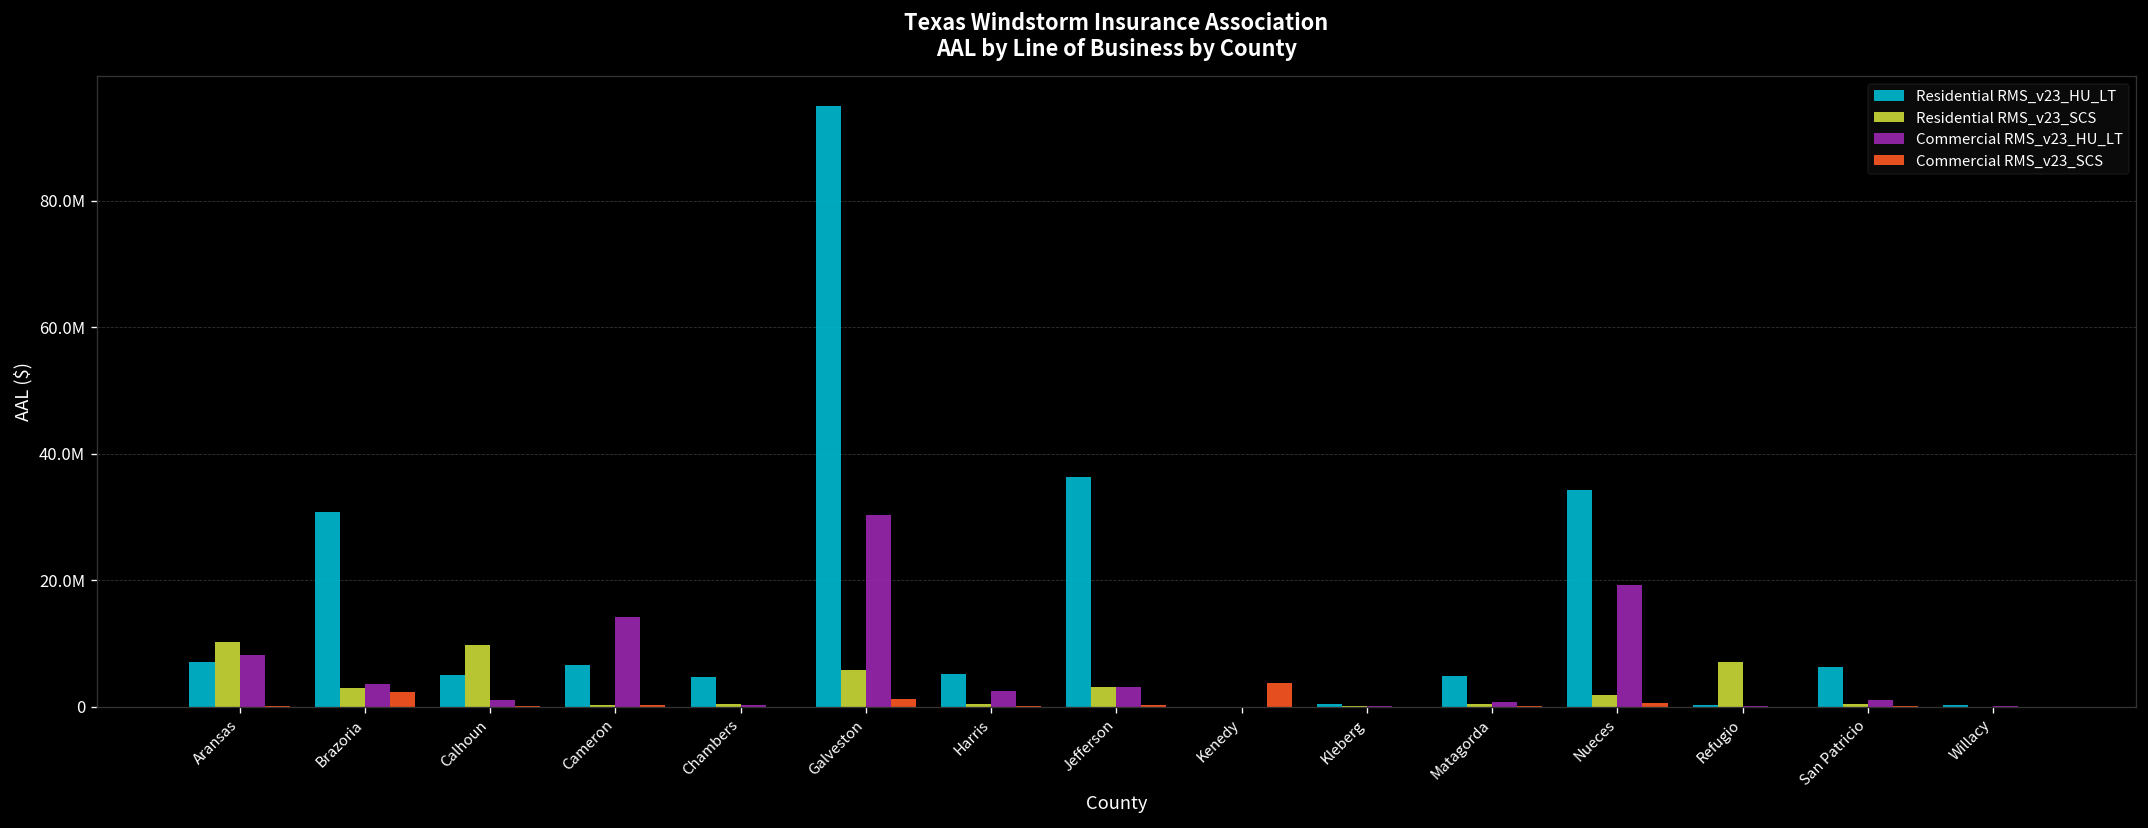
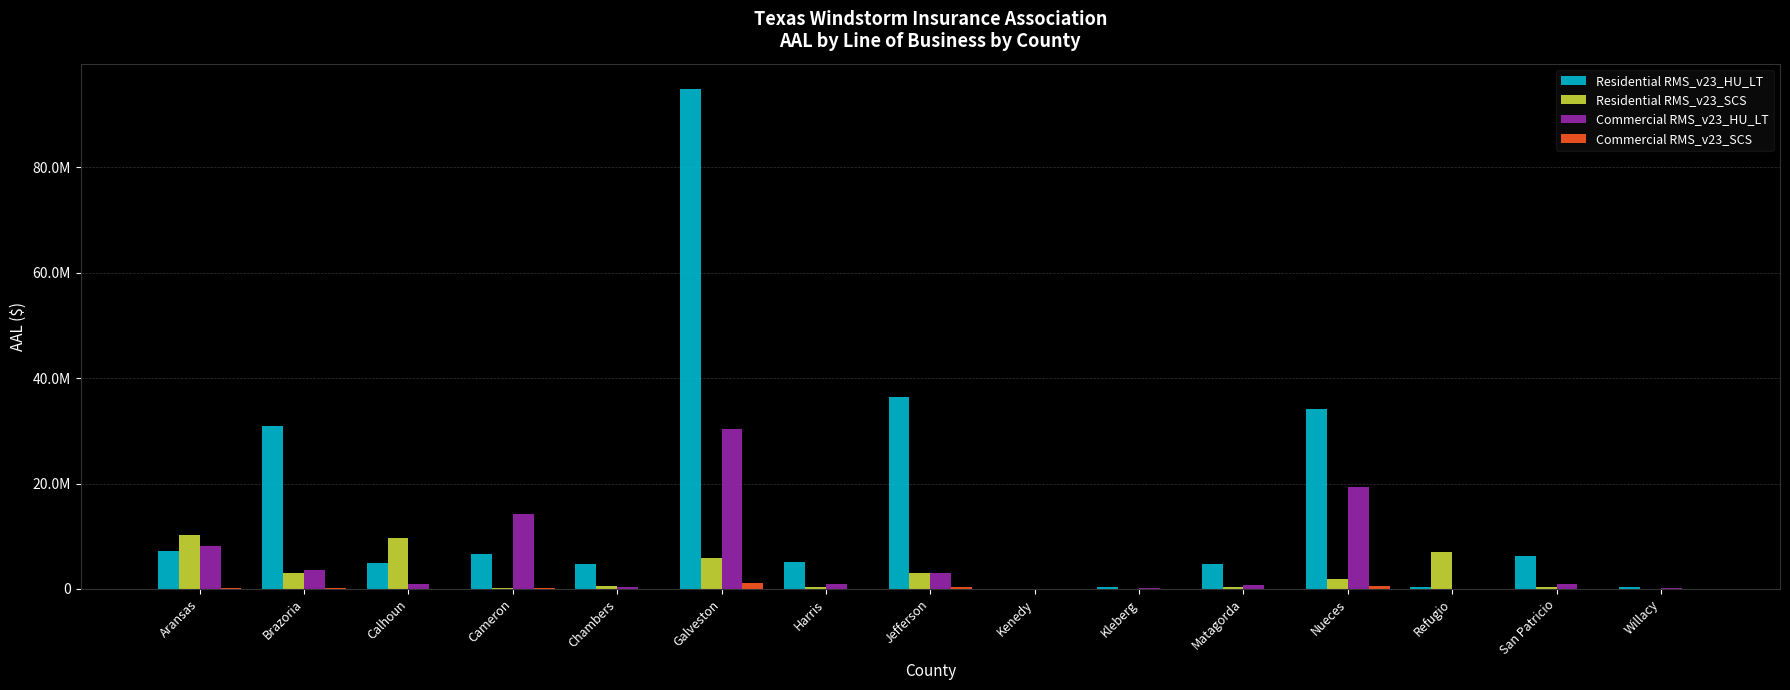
Commercial RMS_v23_SCS, Brazoria: 2000000 -> 0
Commercial RMS_v23_HU_LT, Harris: 2000000 -> 1000000
Commercial RMS_v23_SCS, Kenedy: 4000000 -> 0
